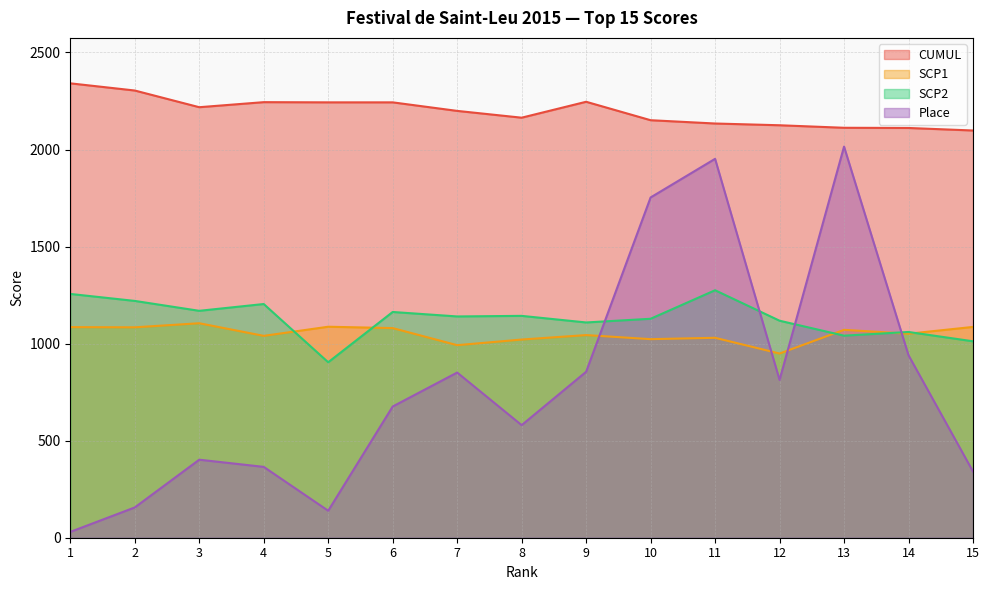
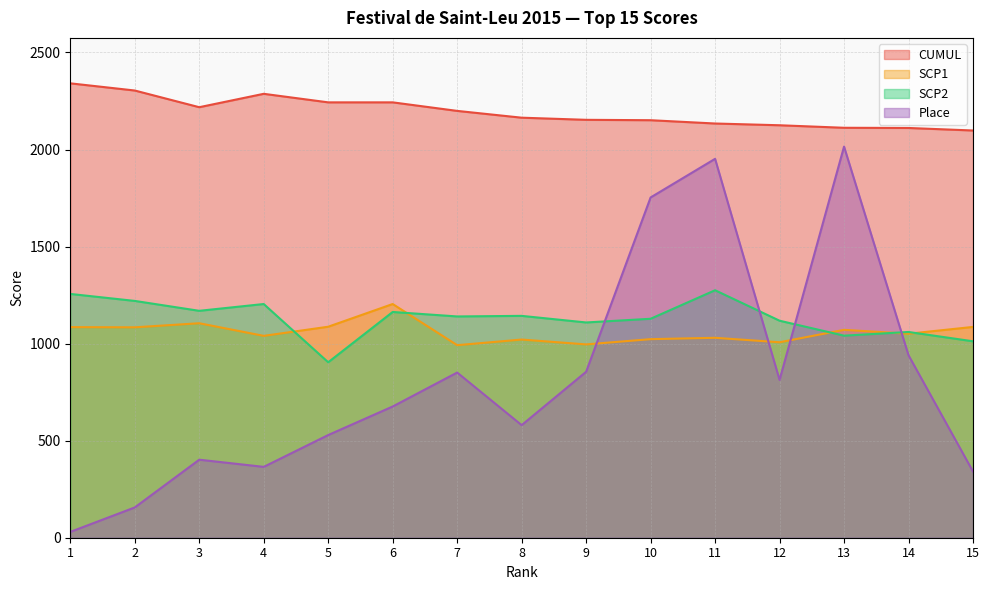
CUMUL, 4: 2240 -> 2290
Place, 5: 140 -> 530
SCP1, 6: 1080 -> 1200
CUMUL, 9: 2250 -> 2150
SCP1, 9: 1040 -> 1000
SCP1, 12: 950 -> 1010
